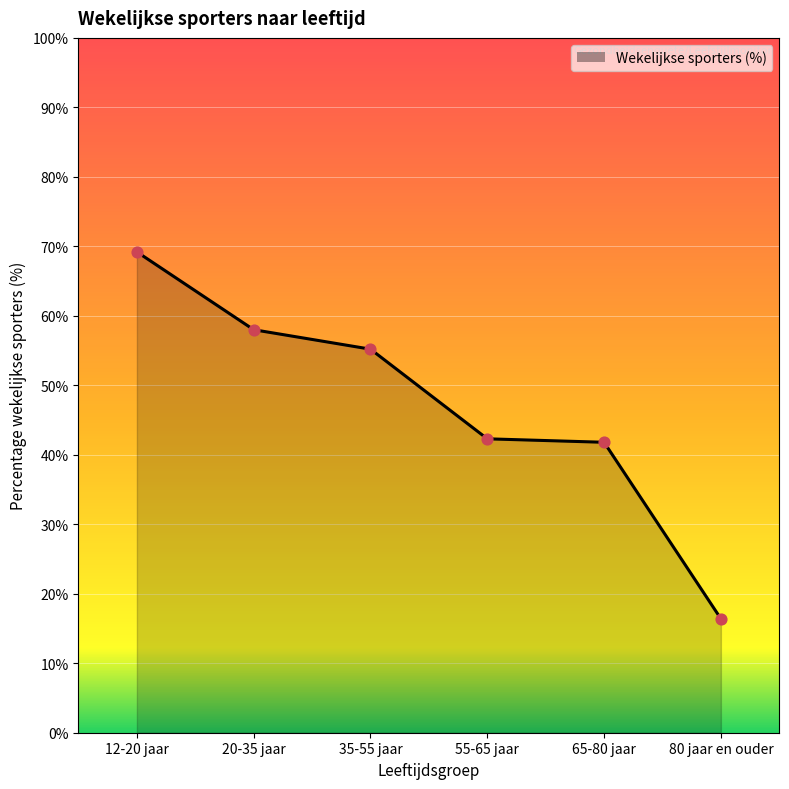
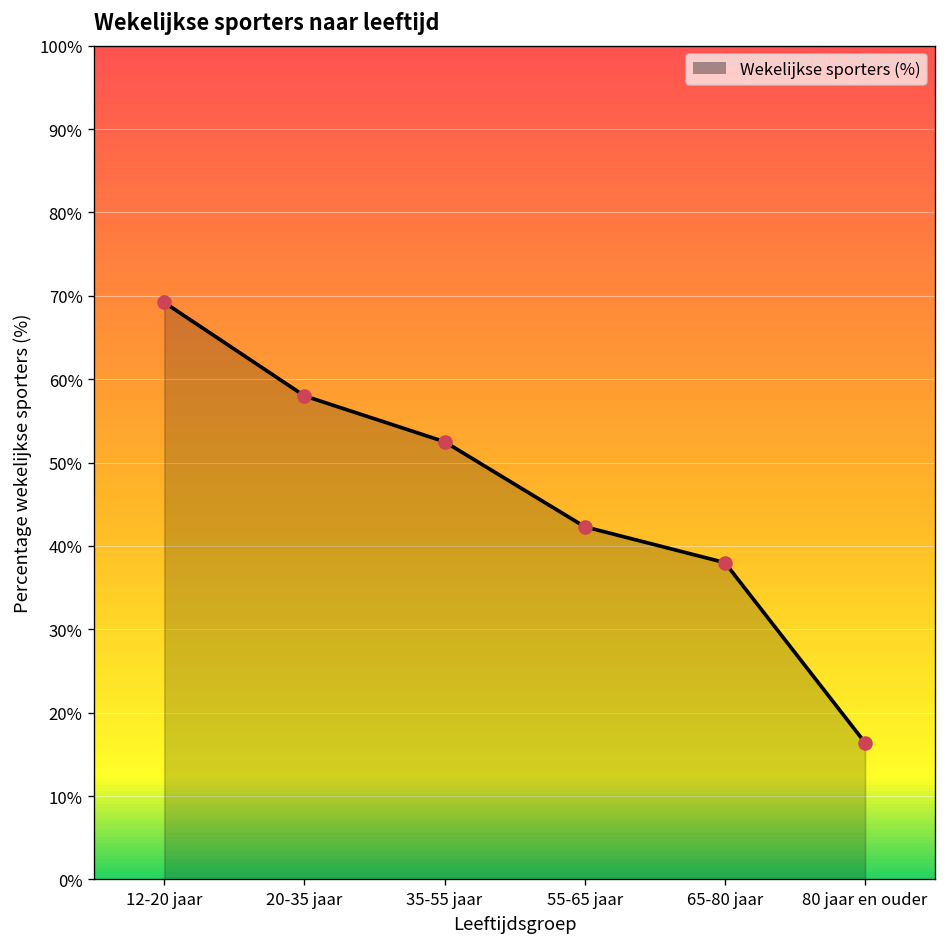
35-55 jaar: 55% -> 53%
65-80 jaar: 42% -> 38%
